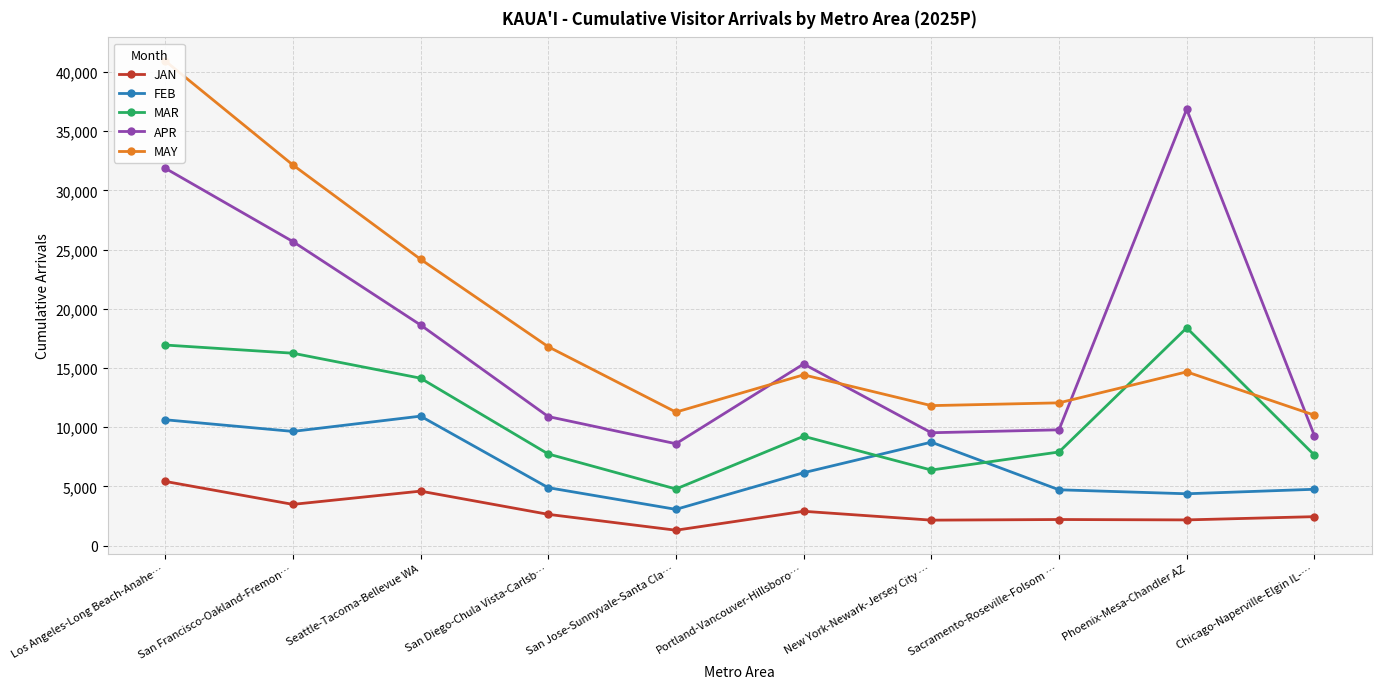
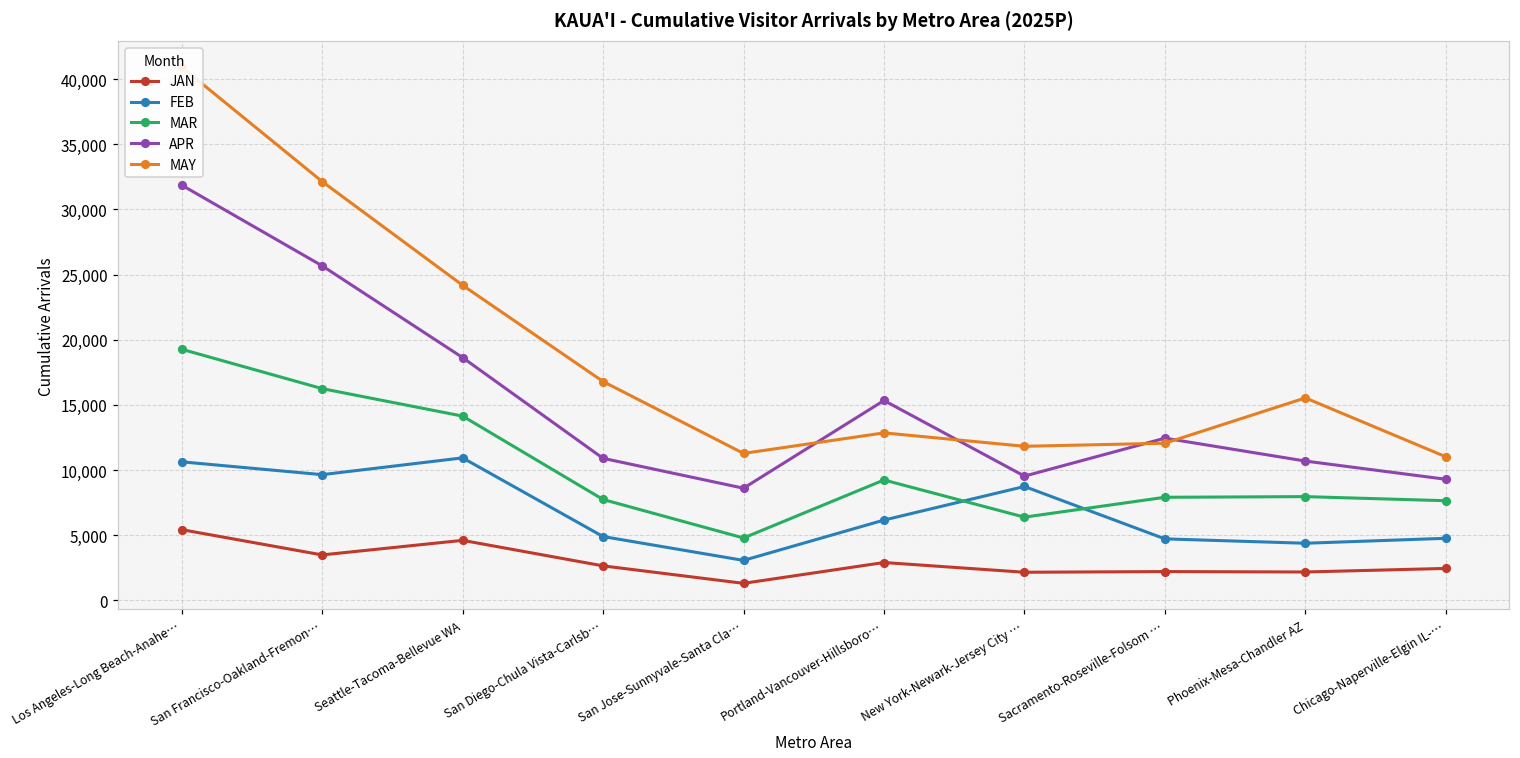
MAR, Los Angeles-Long Beach-Anahe…: 16,900 -> 19,300
MAY, Portland-Vancouver-Hillsboro…: 14,400 -> 12,900
APR, Sacramento-Roseville-Folsom …: 9,800 -> 12,400
MAR, Phoenix-Mesa-Chandler AZ: 18,400 -> 8,000
APR, Phoenix-Mesa-Chandler AZ: 36,800 -> 10,700
MAY, Phoenix-Mesa-Chandler AZ: 14,700 -> 15,500
